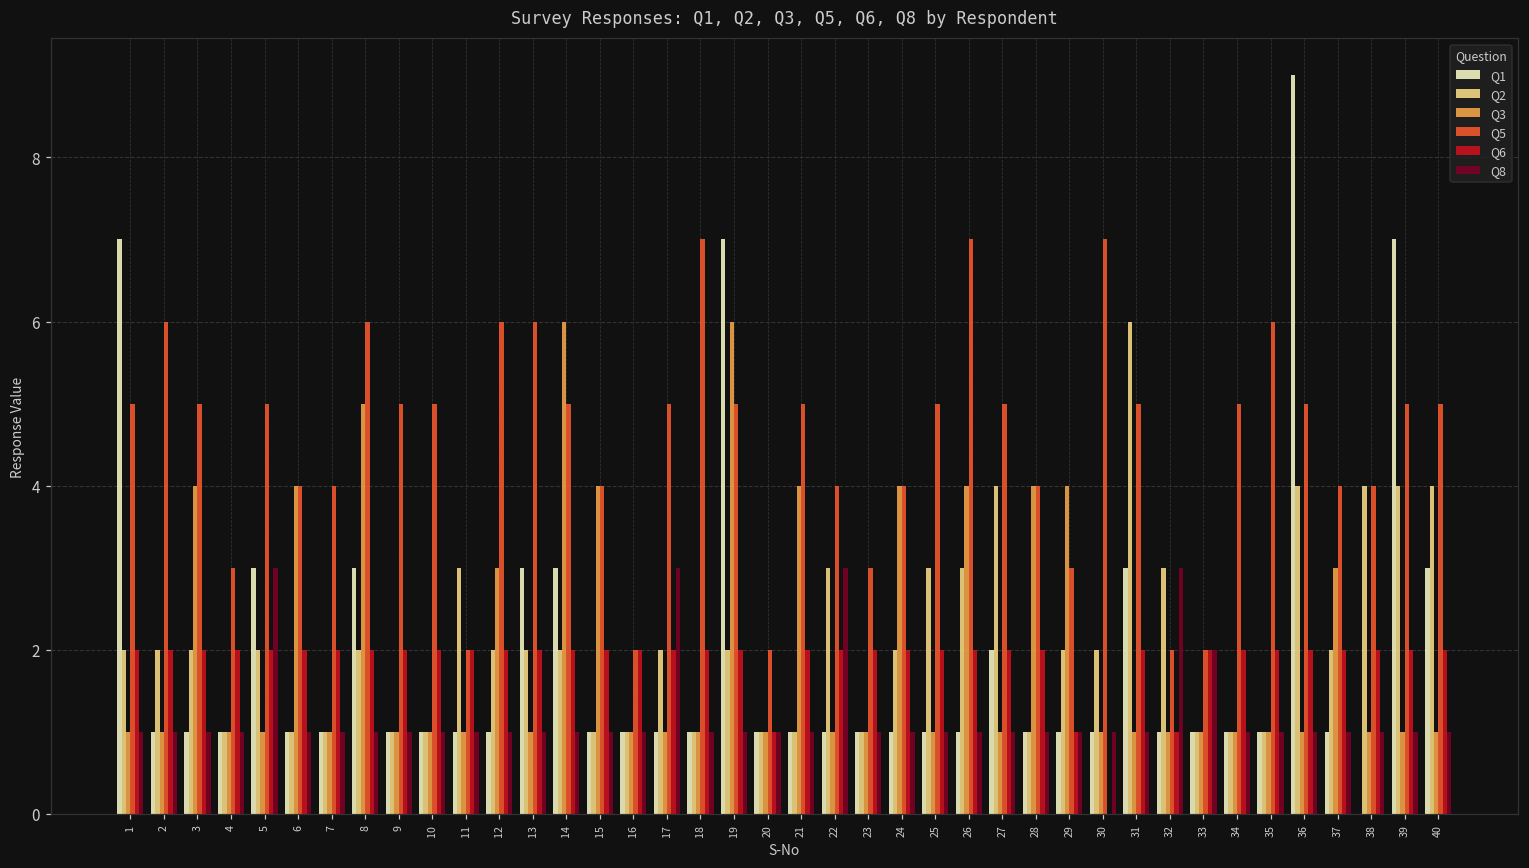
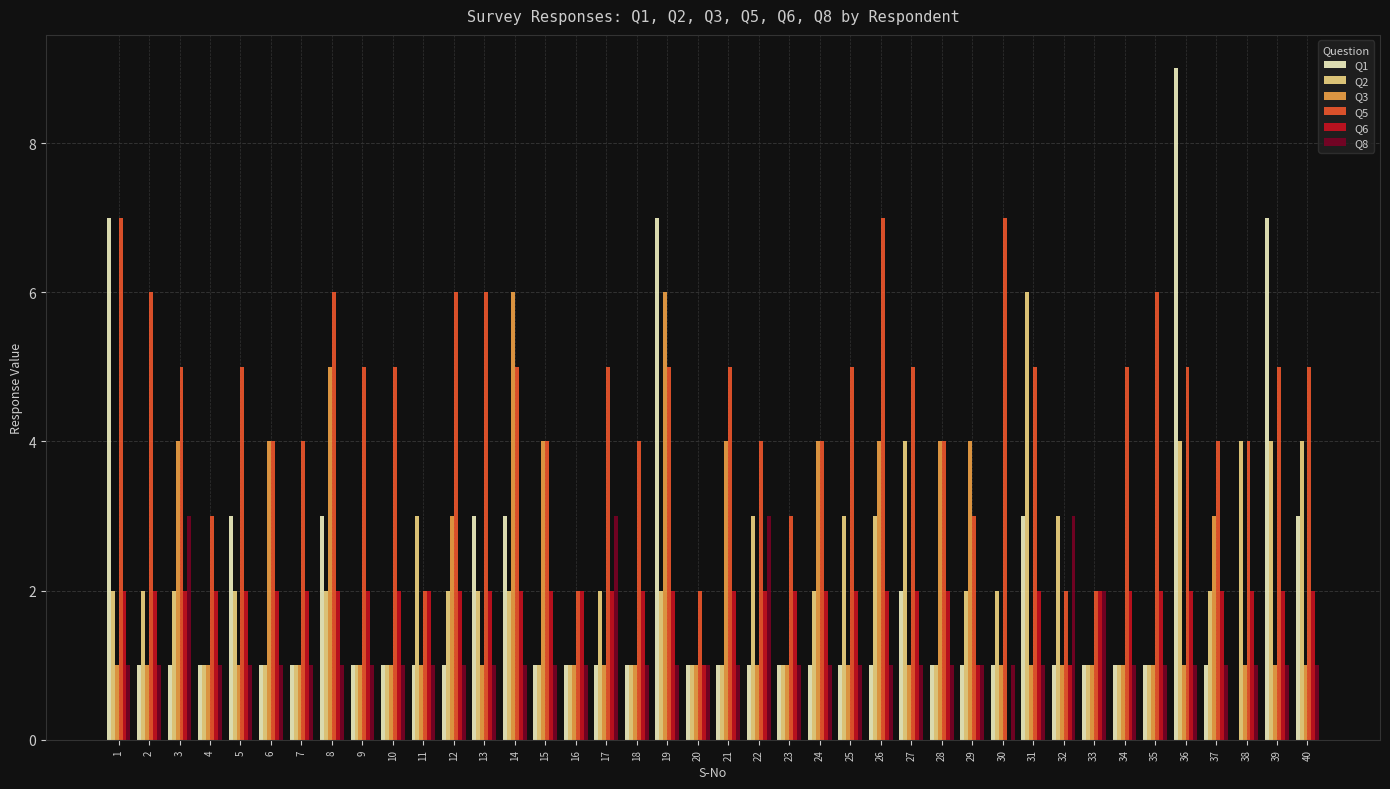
Q5, 1: 5 -> 7
Q8, 3: 1 -> 3
Q8, 5: 3 -> 1
Q5, 18: 7 -> 4
